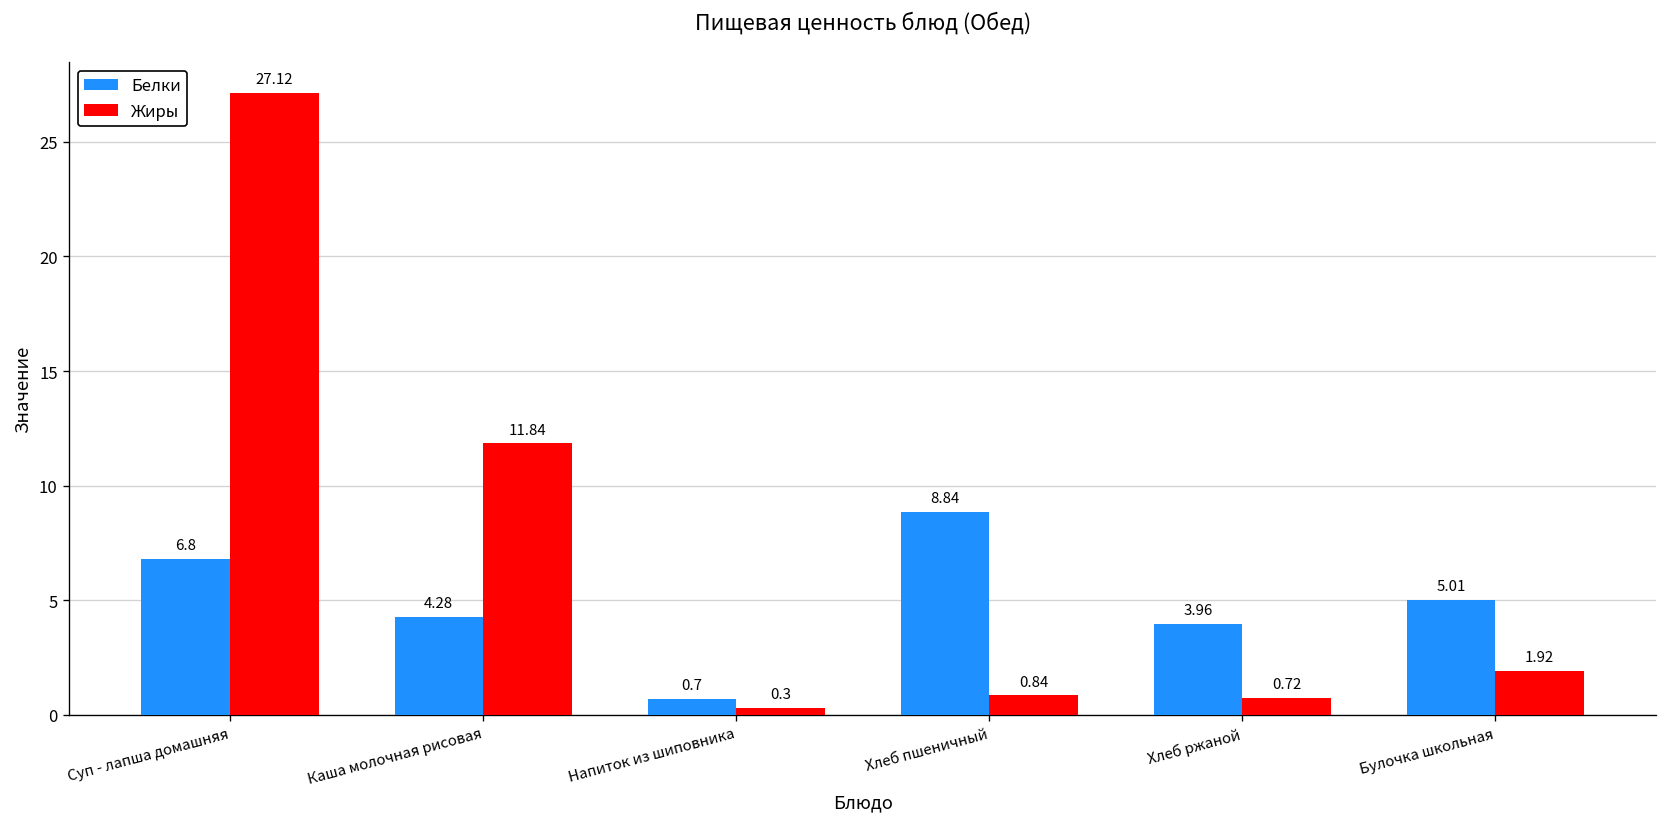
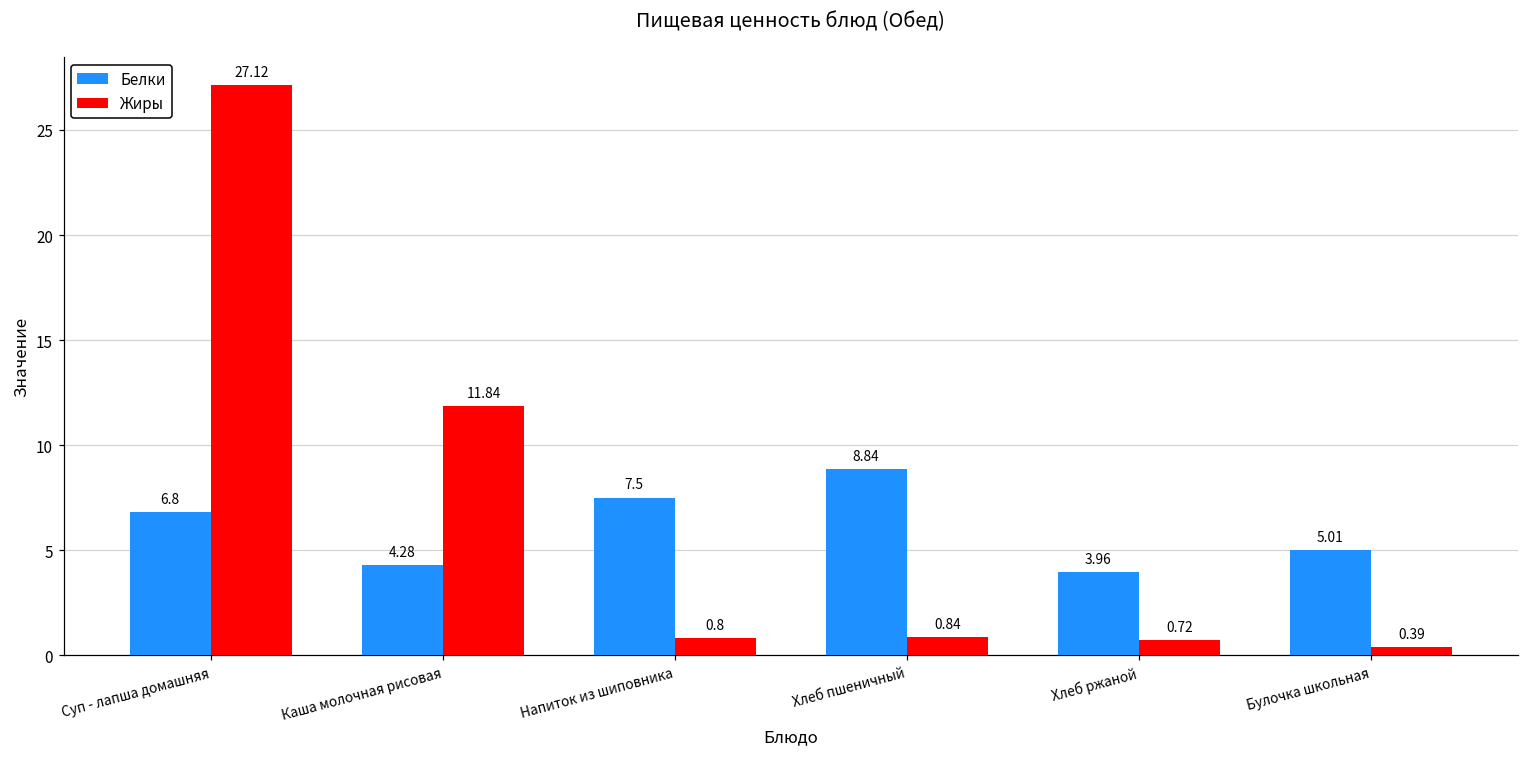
Белки, Напиток из шиповника: 0.7 -> 7.5
Жиры, Напиток из шиповника: 0.3 -> 0.8
Жиры, Булочка школьная: 1.92 -> 0.39
